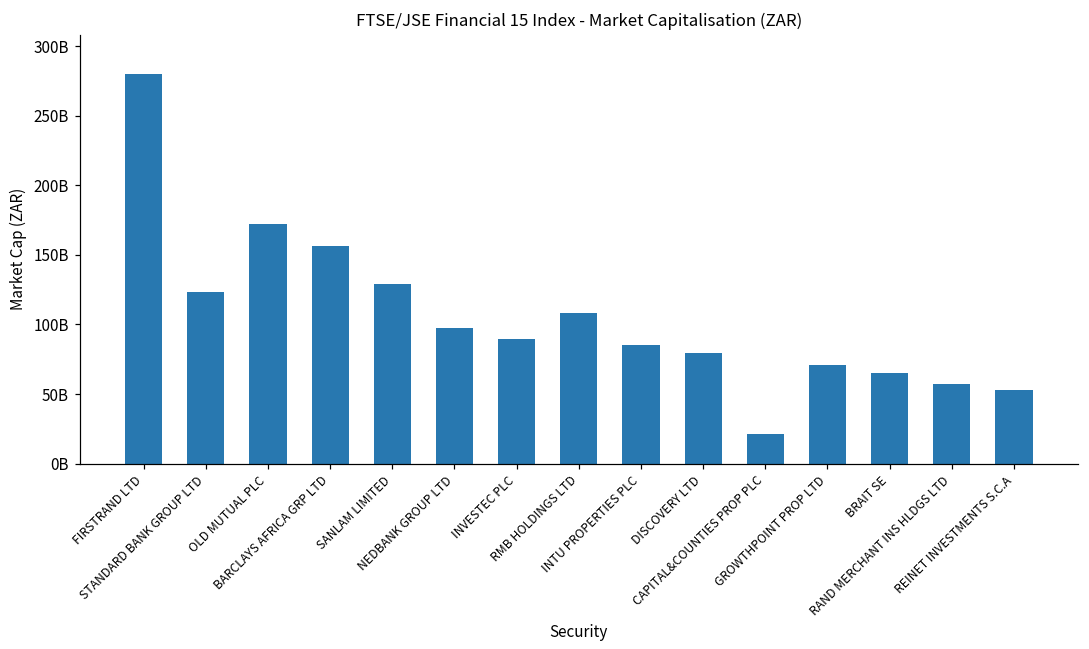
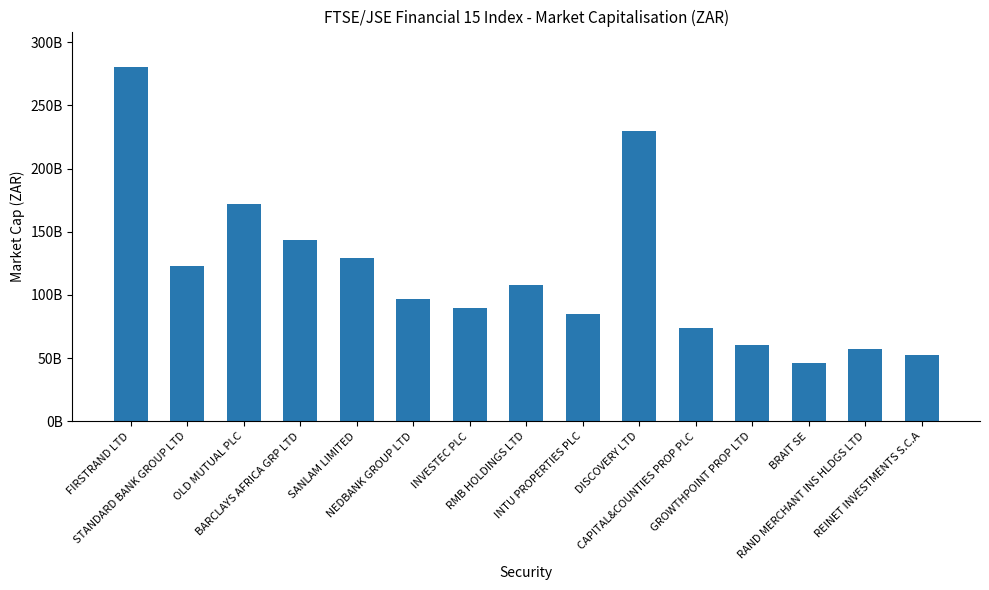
BARCLAYS AFRICA GRP LTD: 156000000000 -> 143000000000
DISCOVERY LTD: 80000000000 -> 230000000000
CAPITAL&COUNTIES PROP PLC: 21000000000 -> 74000000000
GROWTHPOINT PROP LTD: 71000000000 -> 60000000000
BRAIT SE: 65000000000 -> 46000000000
